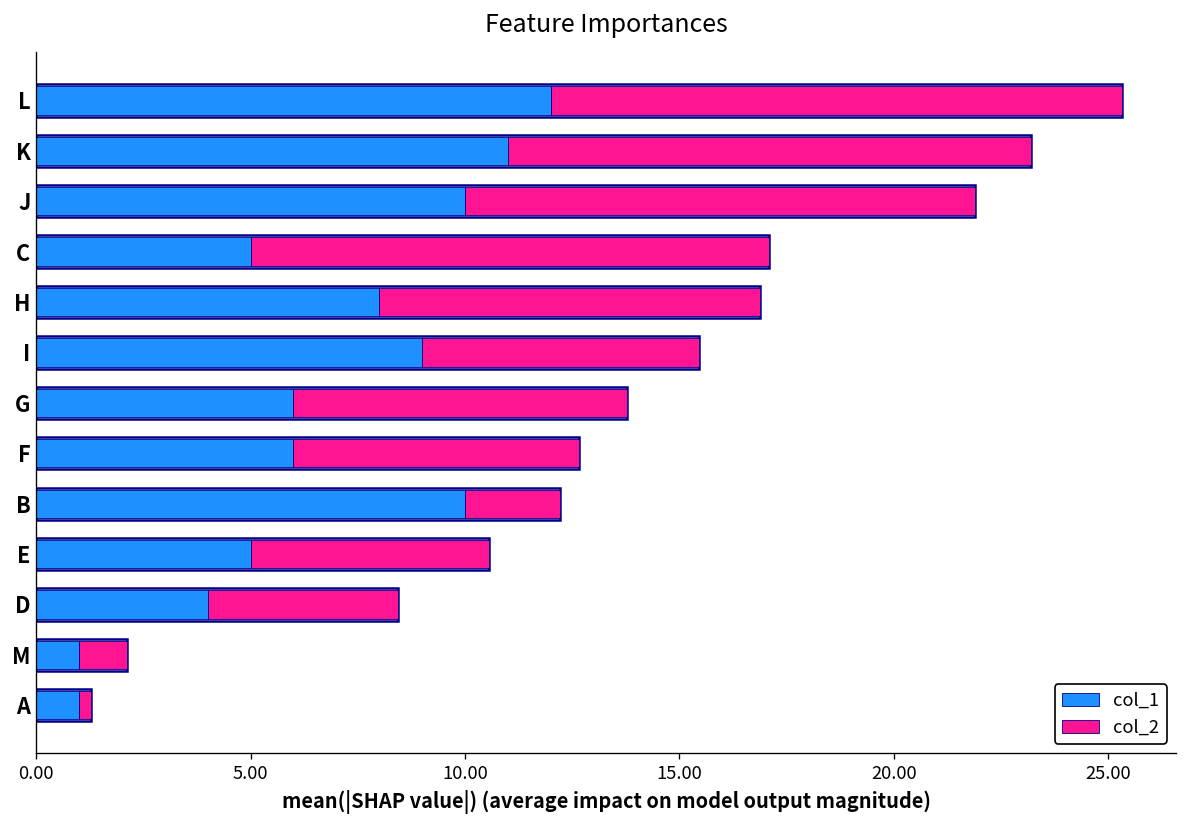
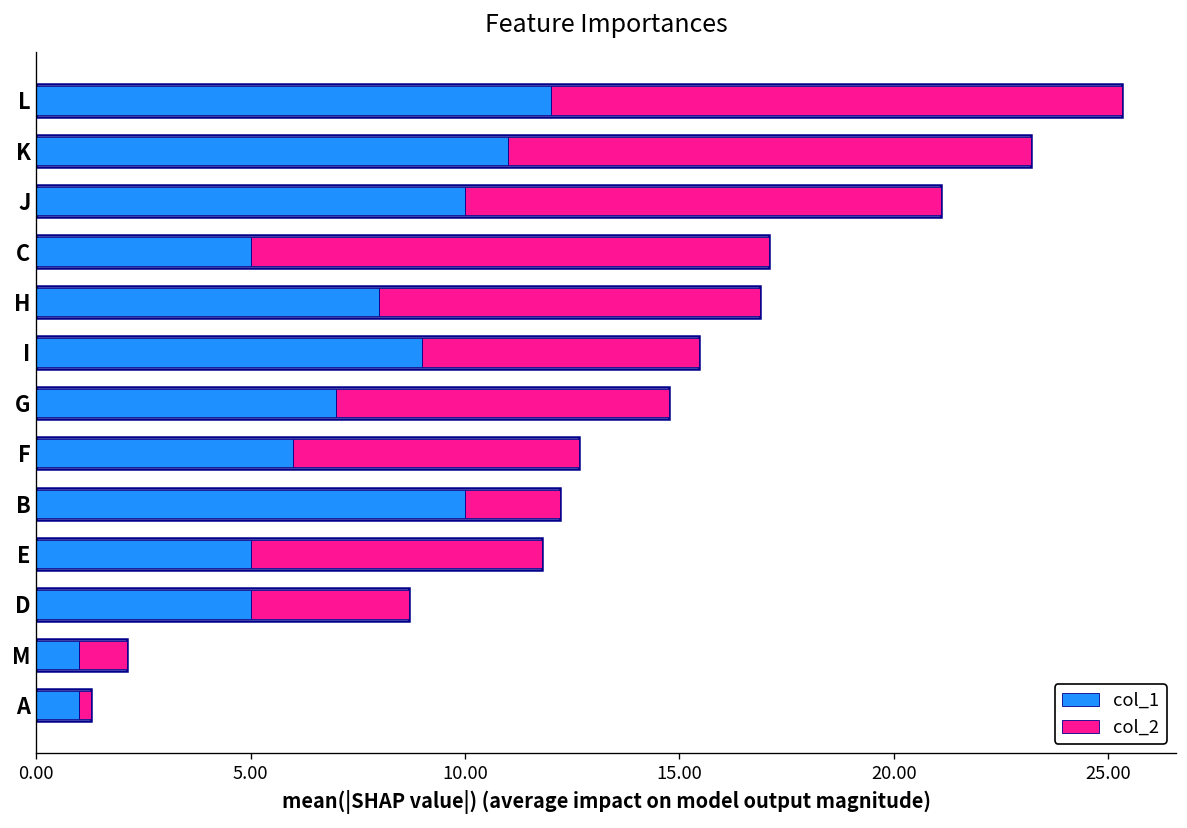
col_2, J: 11.9 -> 11.1
col_1, G: 6 -> 7
col_2, E: 5.6 -> 6.8
col_1, D: 4 -> 5
col_2, D: 4.4 -> 3.7
